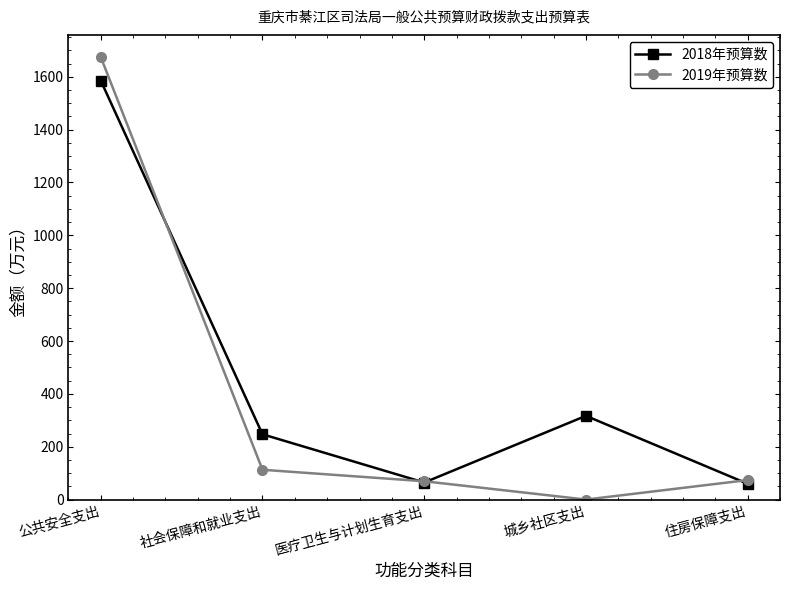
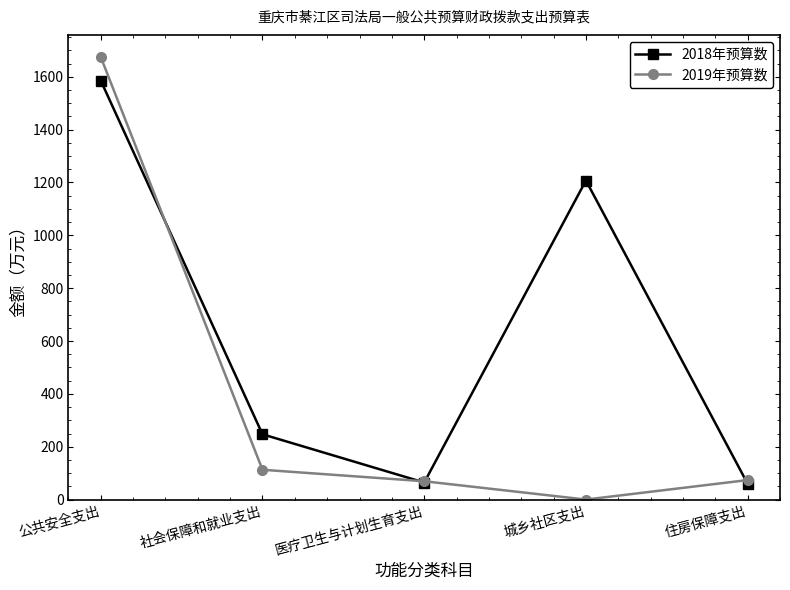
2018年预算数, 城乡社区支出: 320 -> 1210
